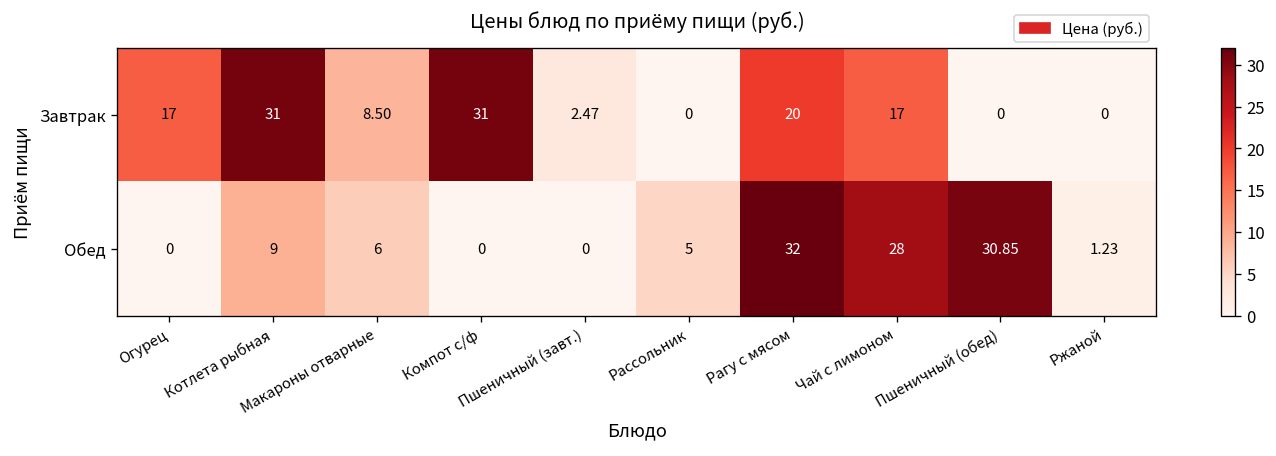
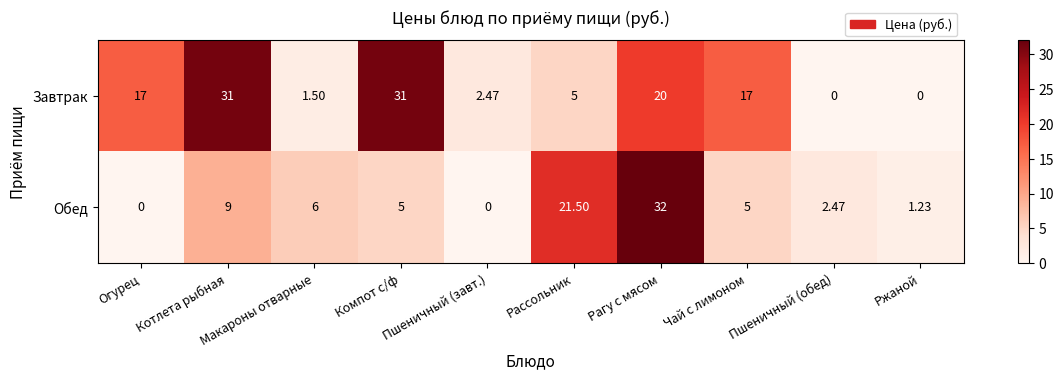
Завтрак, Макароны отварные: 8.50 -> 1.50
Завтрак, Рассольник: 0 -> 5
Обед, Компот с/ф: 0 -> 5
Обед, Рассольник: 5 -> 21.50
Обед, Чай с лимоном: 28 -> 5
Обед, Пшеничный (обед): 30.85 -> 2.47
